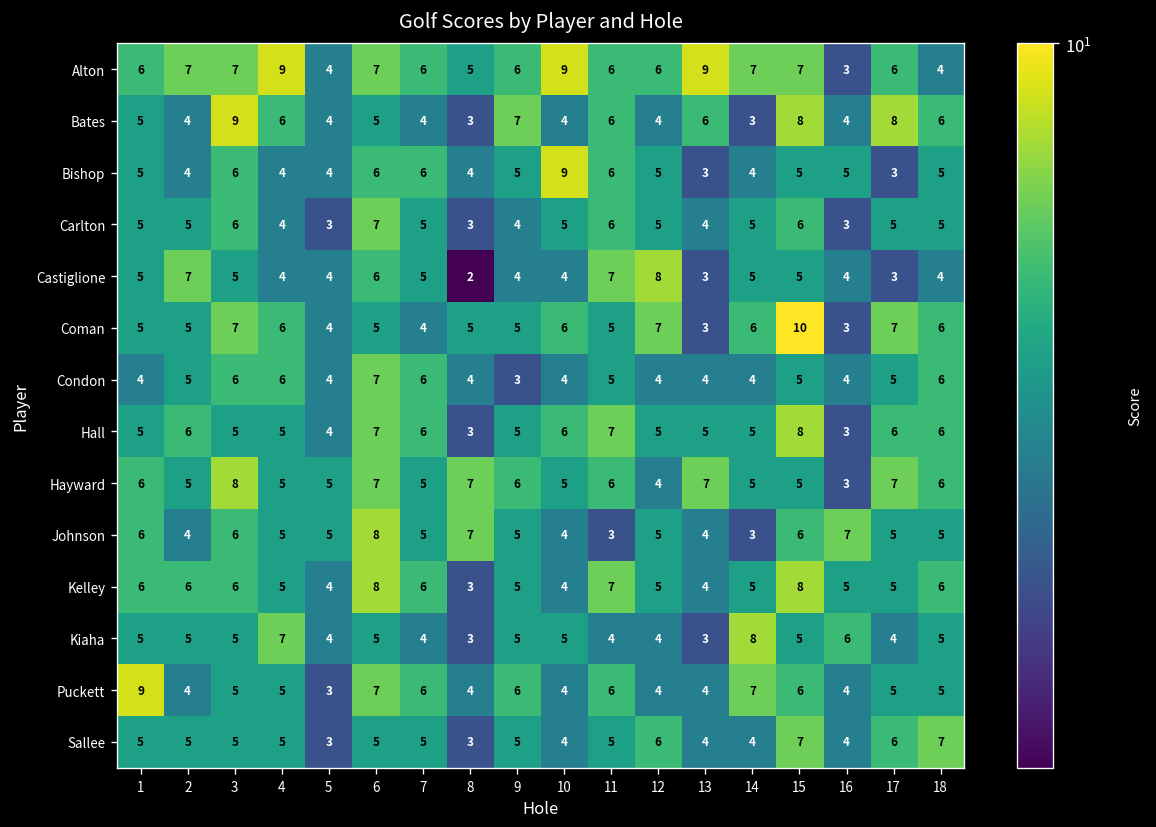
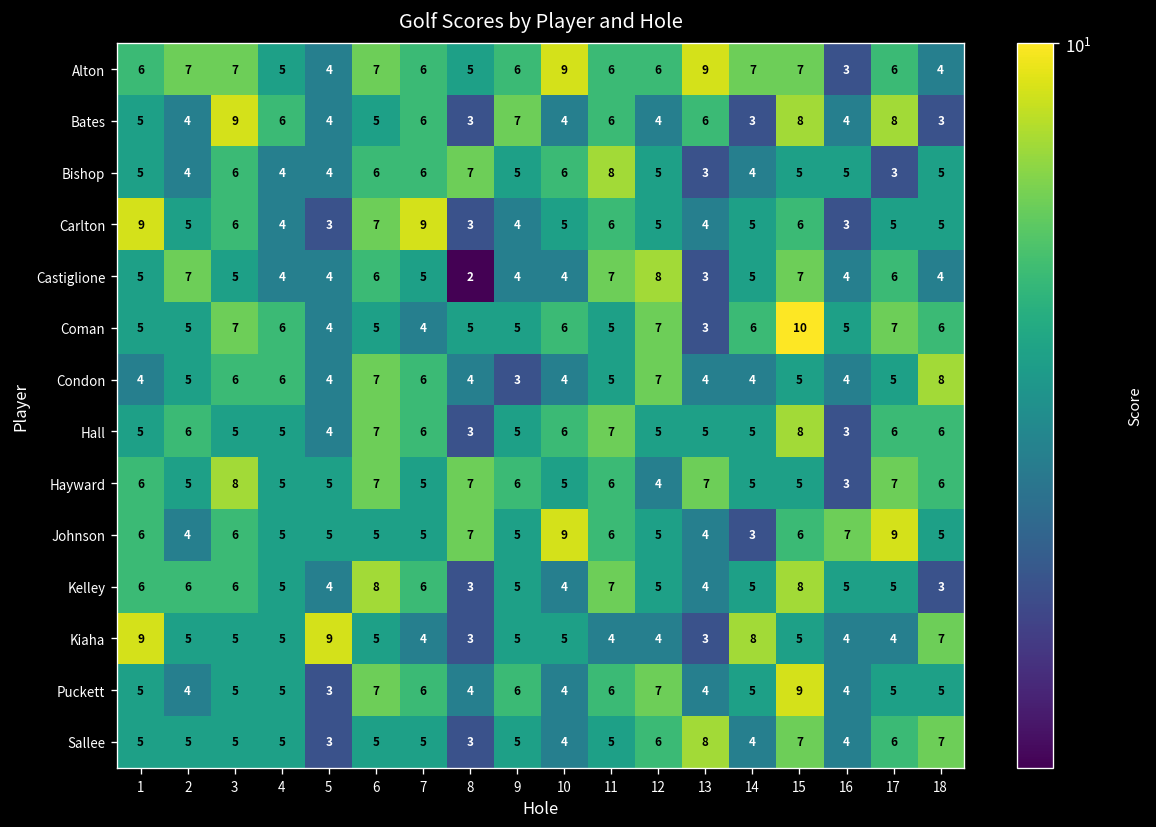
Alton, 4: 9 -> 5
Bates, 7: 4 -> 6
Bates, 18: 6 -> 3
Bishop, 8: 4 -> 7
Bishop, 10: 9 -> 6
Bishop, 11: 6 -> 8
Carlton, 1: 5 -> 9
Carlton, 7: 5 -> 9
Castiglione, 15: 5 -> 7
Castiglione, 17: 3 -> 6
Coman, 16: 3 -> 5
Condon, 12: 4 -> 7
Condon, 18: 6 -> 8
Johnson, 6: 8 -> 5
Johnson, 10: 4 -> 9
Johnson, 11: 3 -> 6
Johnson, 17: 5 -> 9
Kelley, 18: 6 -> 3
Kiaha, 1: 5 -> 9
Kiaha, 4: 7 -> 5
Kiaha, 5: 4 -> 9
Kiaha, 16: 6 -> 4
Kiaha, 18: 5 -> 7
Puckett, 1: 9 -> 5
Puckett, 12: 4 -> 7
Puckett, 14: 7 -> 5
Puckett, 15: 6 -> 9
Sallee, 13: 4 -> 8
